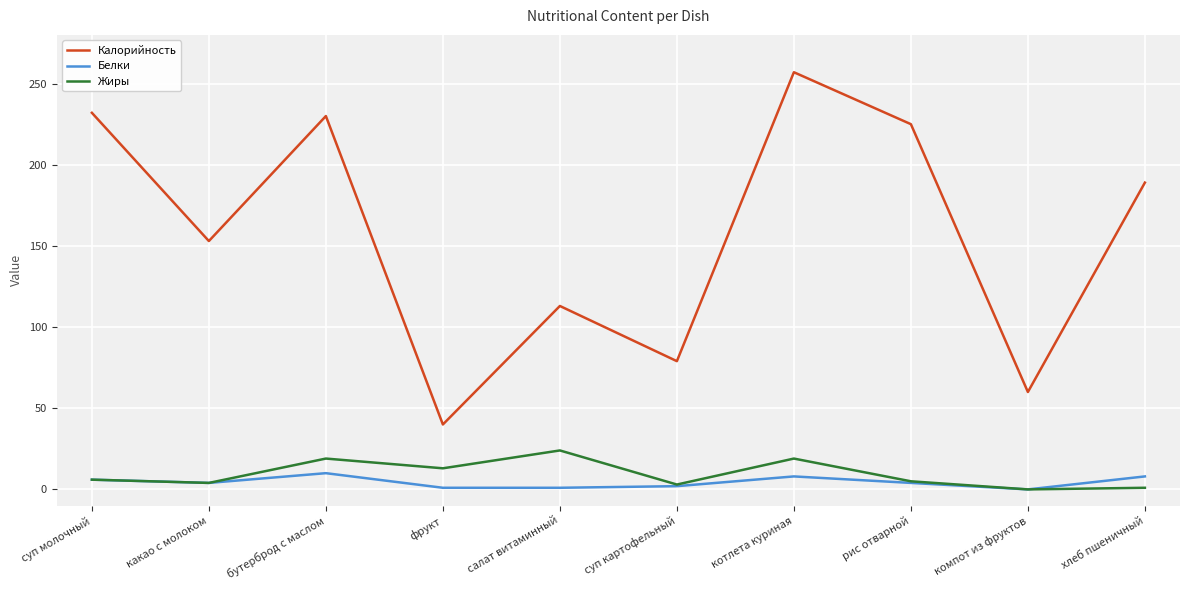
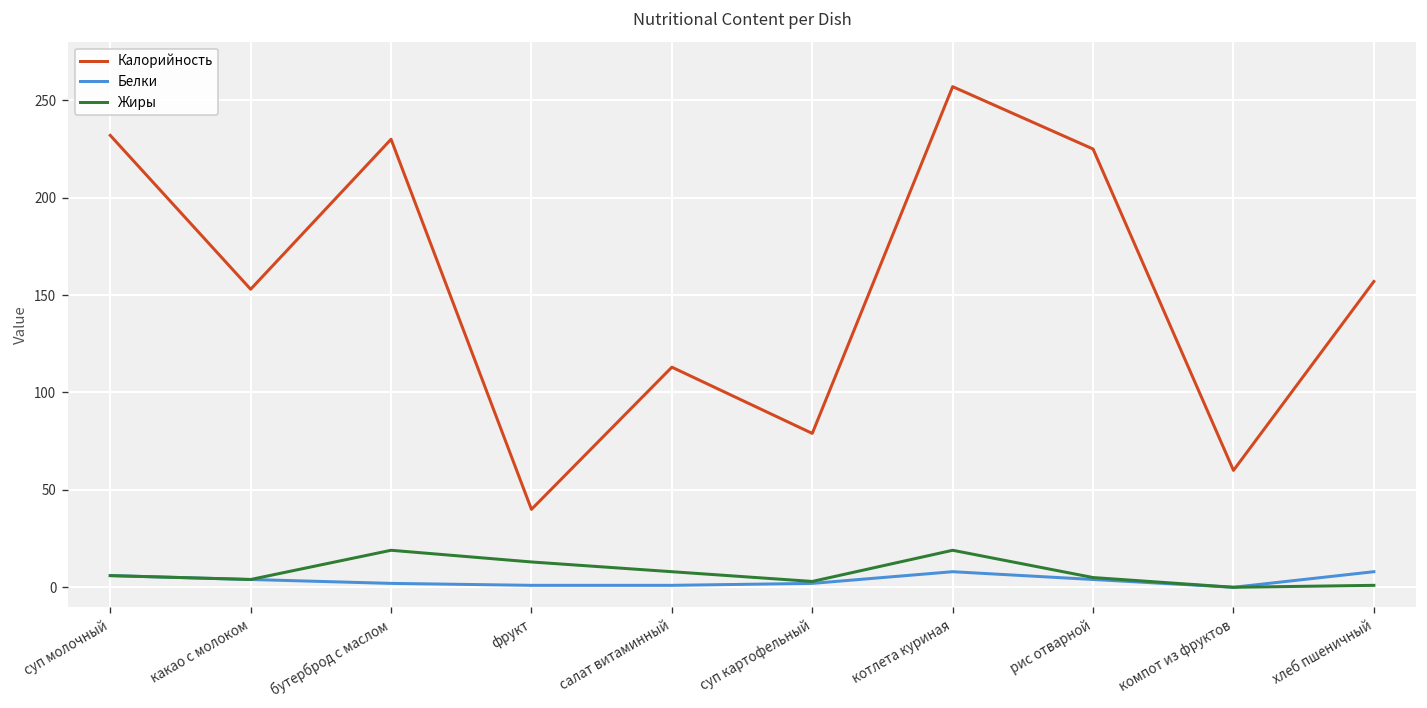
Белки, бутерброд с маслом: 10 -> 2
Жиры, салат витаминный: 24 -> 8
Калорийность, хлеб пшеничный: 189 -> 157
